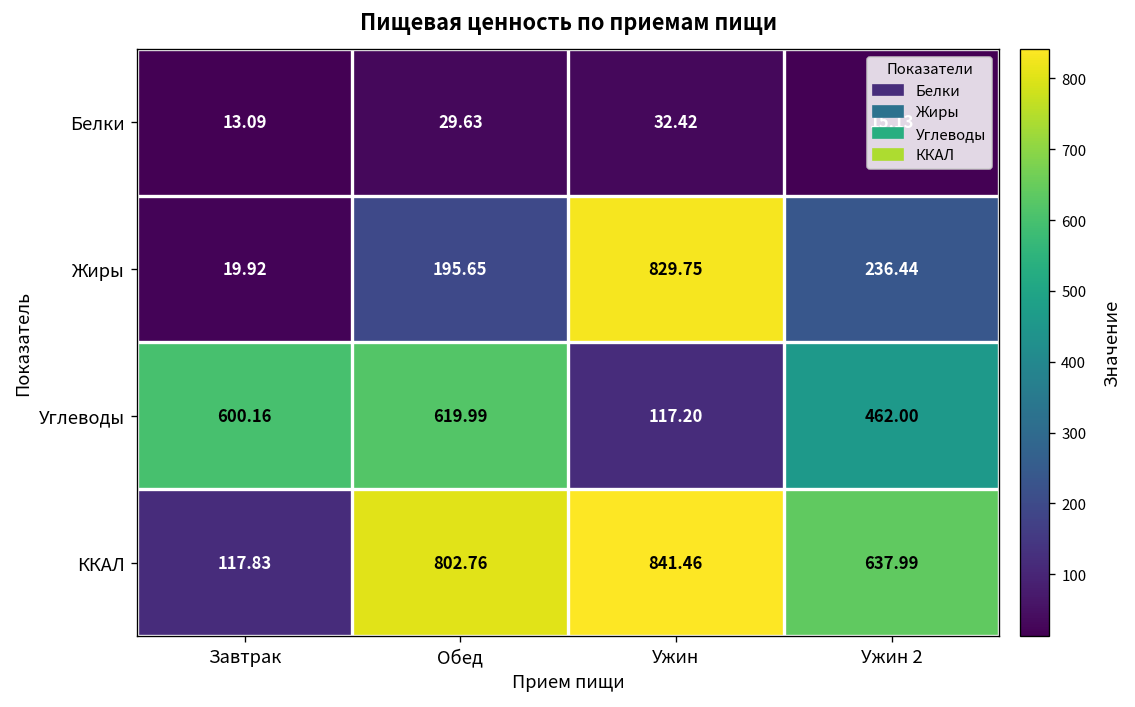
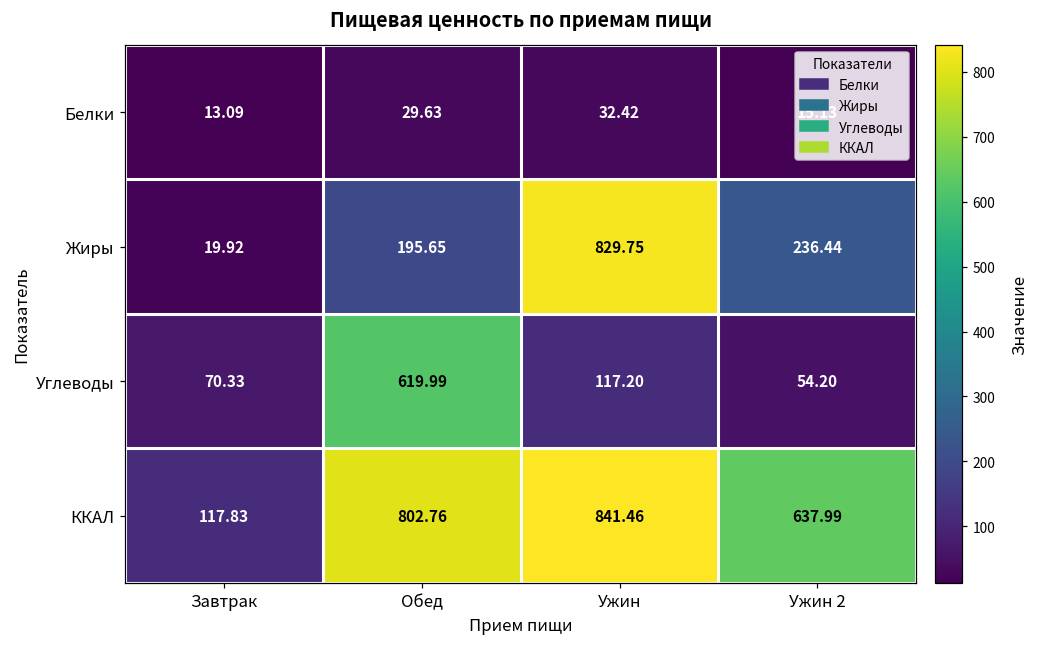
Углеводы, Завтрак: 600.16 -> 70.33
Углеводы, Ужин 2: 462.00 -> 54.20
